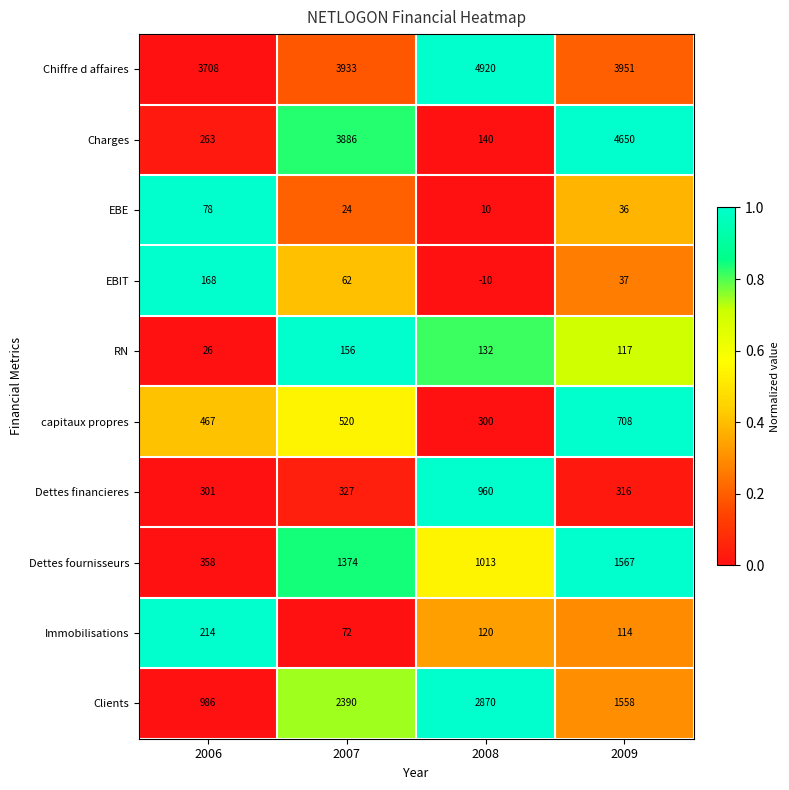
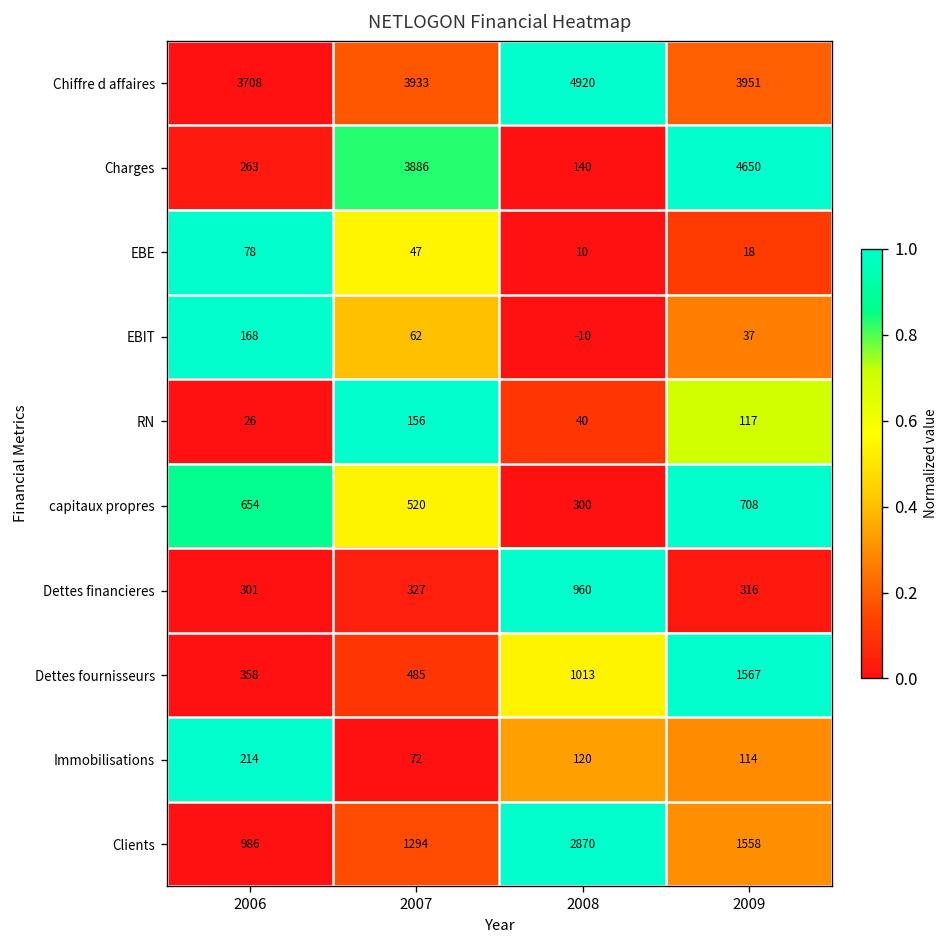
EBE, 2007: 24 -> 47
EBE, 2009: 36 -> 18
RN, 2008: 132 -> 40
capitaux propres, 2006: 467 -> 654
Dettes fournisseurs, 2007: 1374 -> 485
Clients, 2007: 2390 -> 1294
